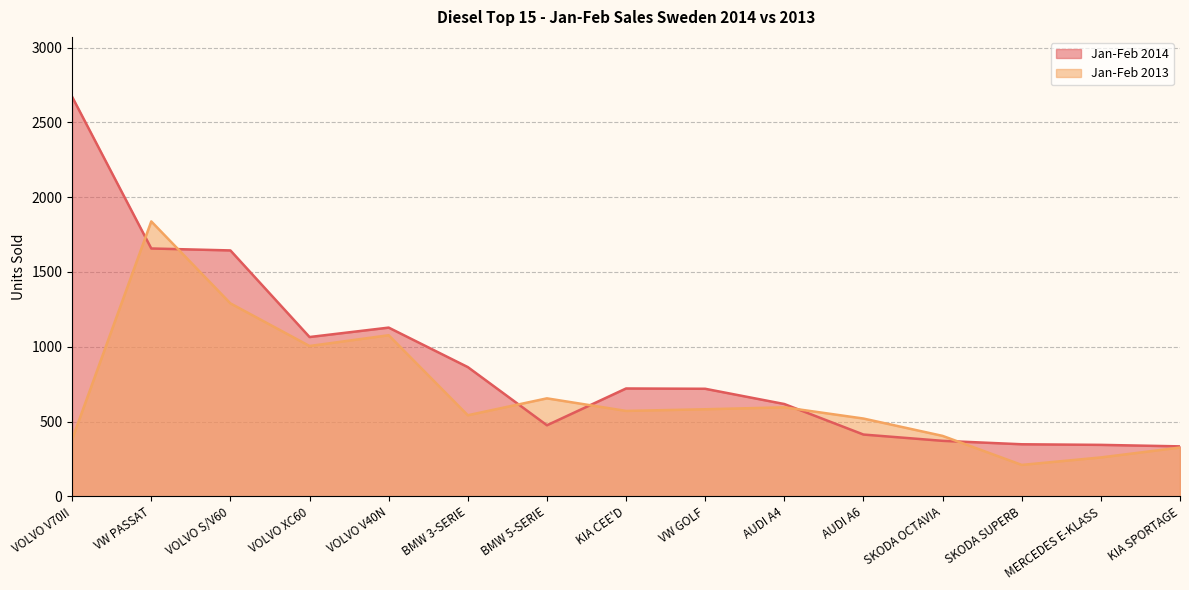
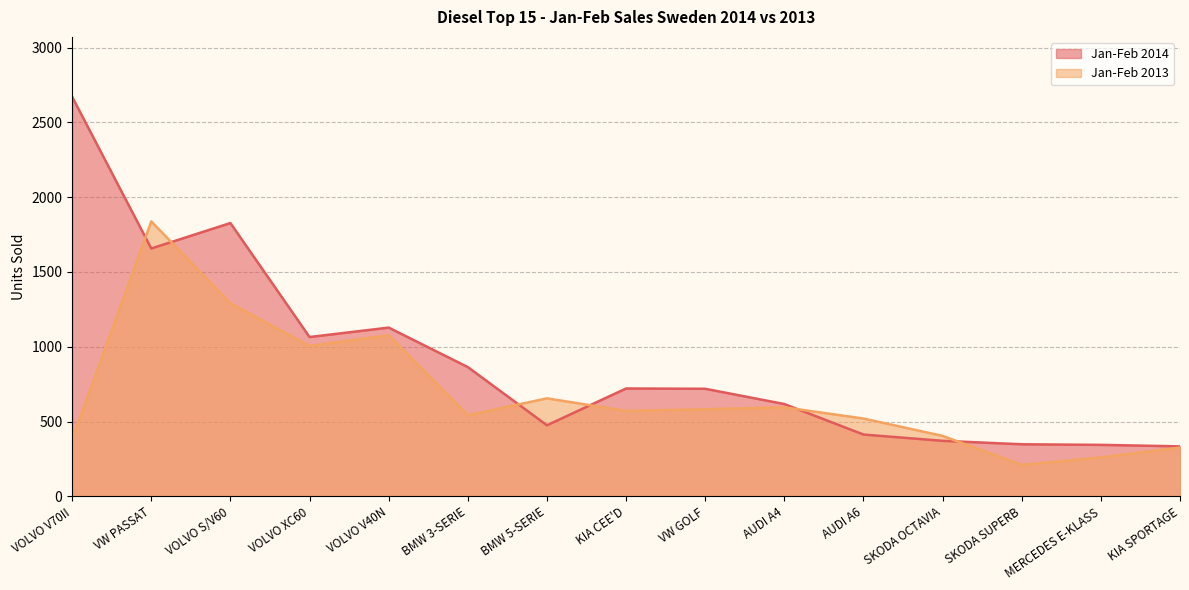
Jan-Feb 2014, VOLVO S/V60: 1640 -> 1830
